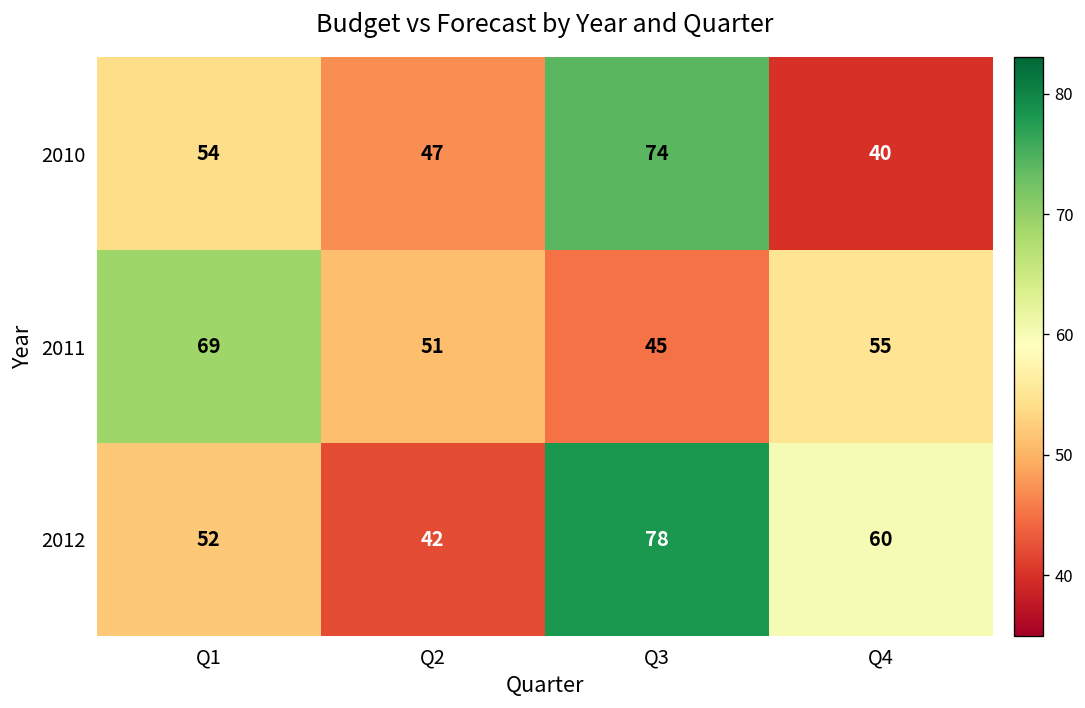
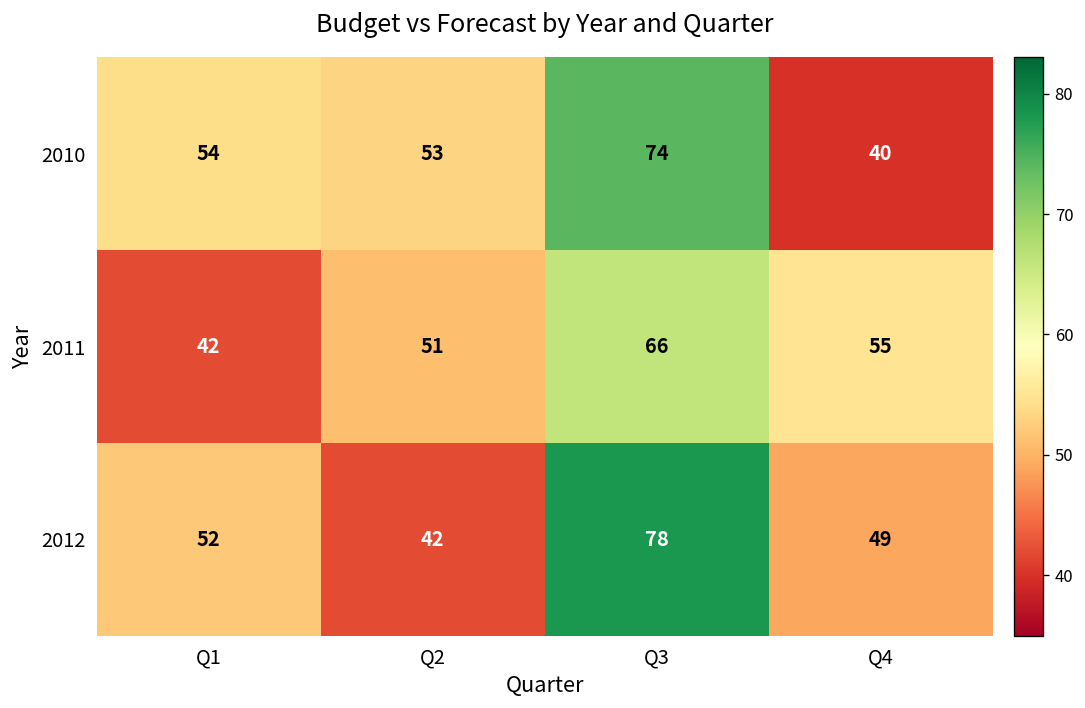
2010, Q2: 47 -> 53
2011, Q1: 69 -> 42
2011, Q3: 45 -> 66
2012, Q4: 60 -> 49
